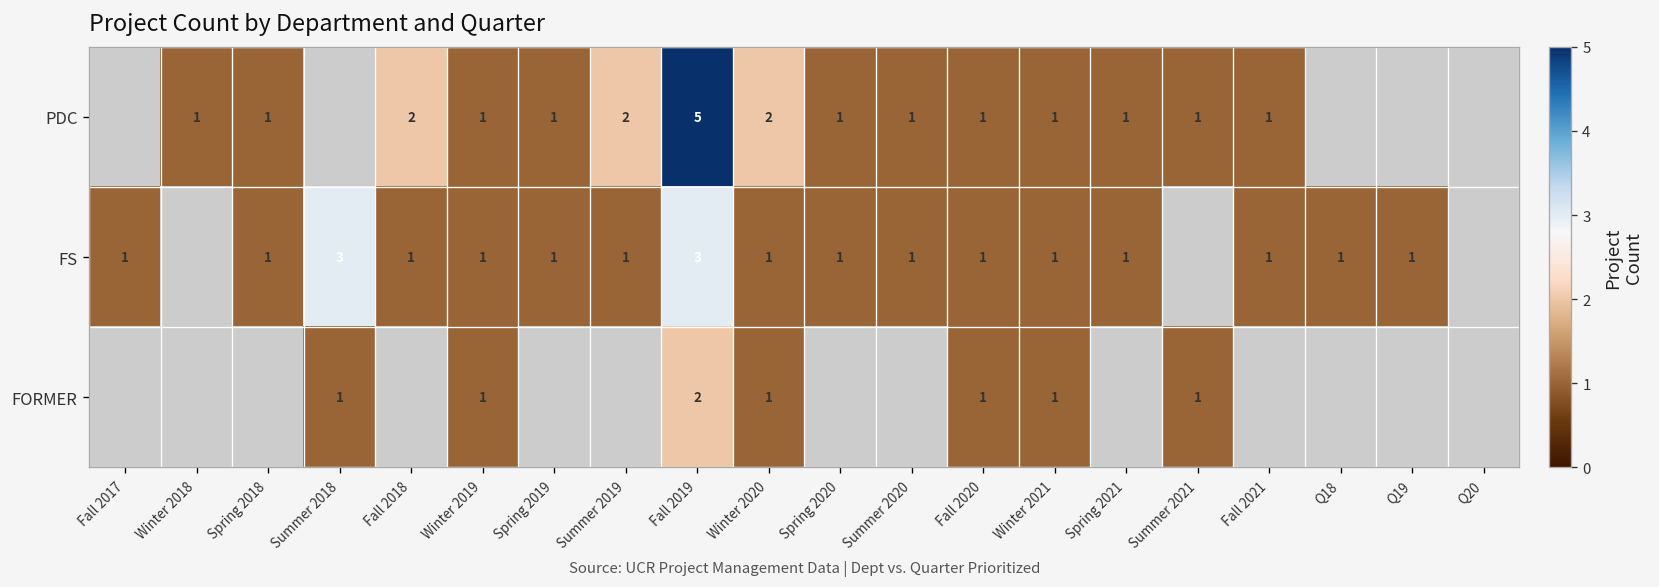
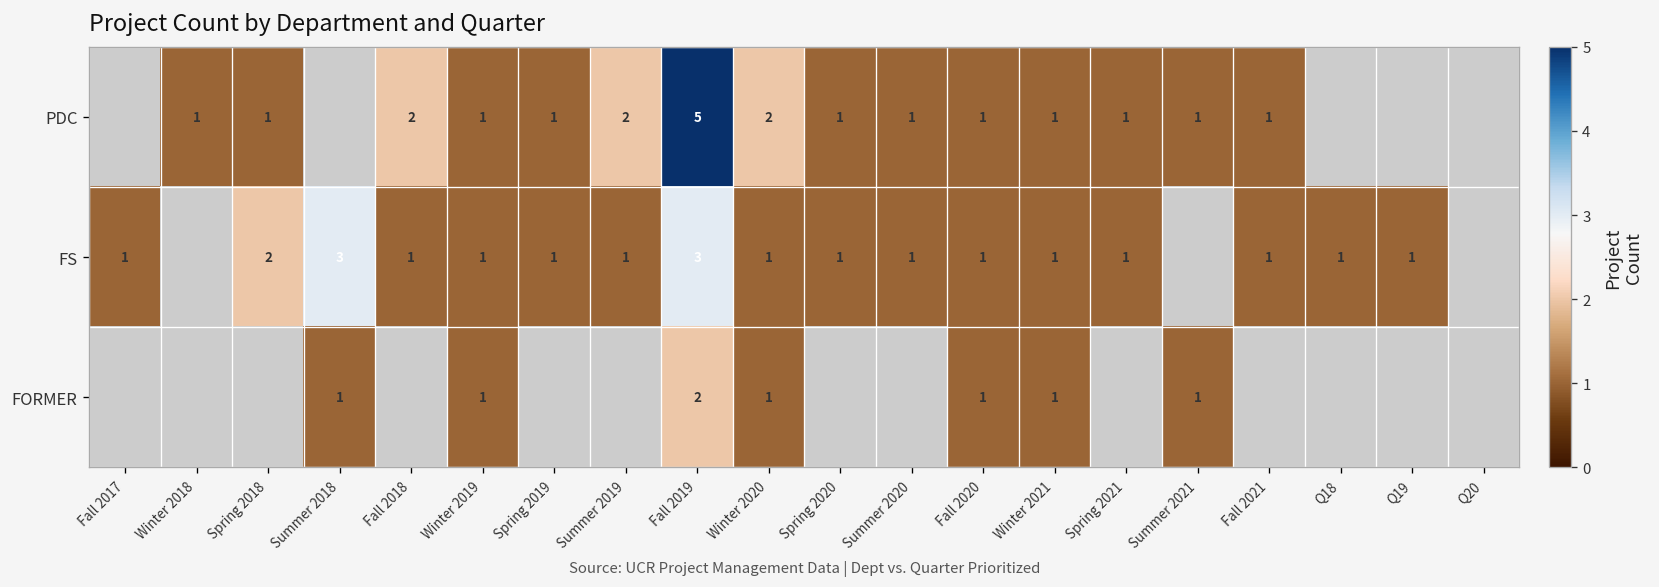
FS, Spring 2018: 1 -> 2
